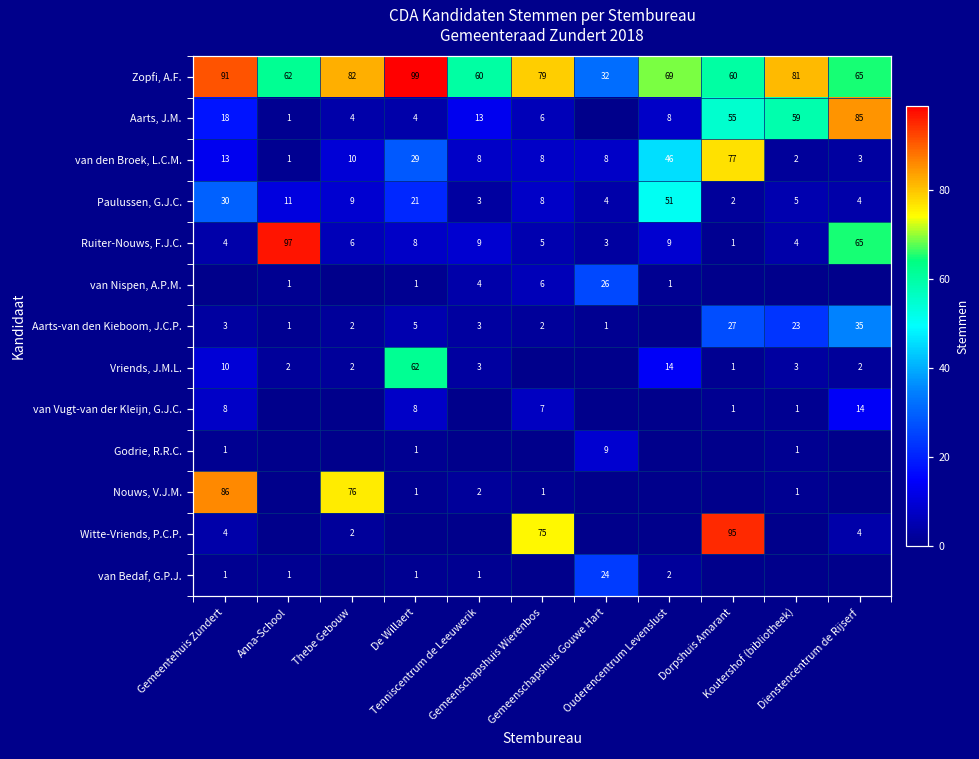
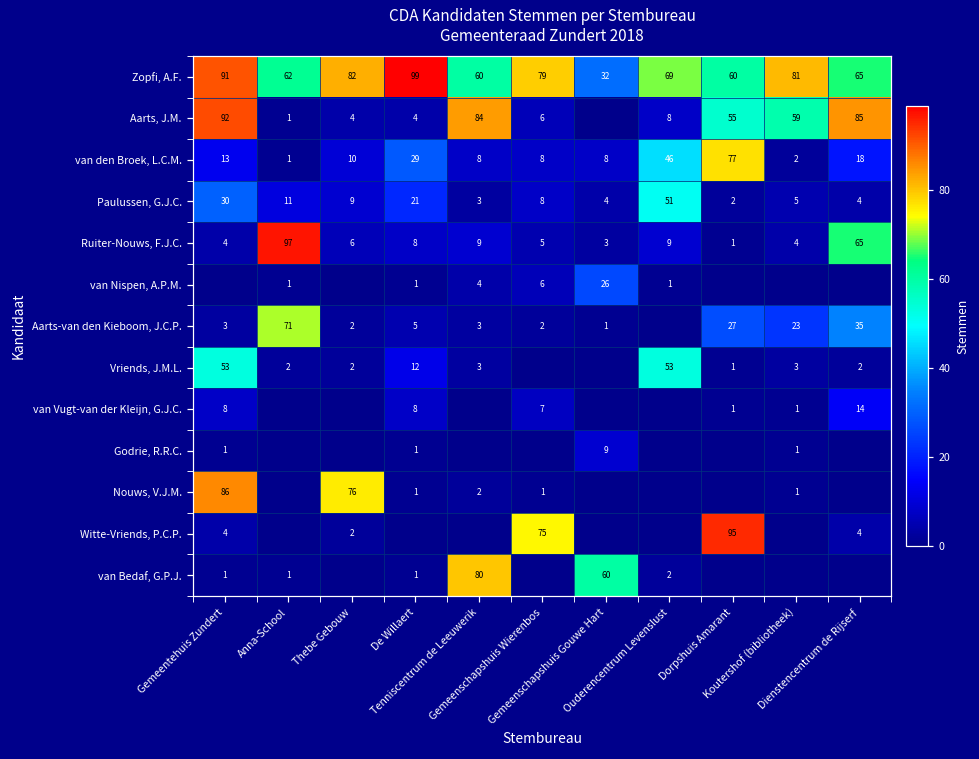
Aarts, J.M., Gemeentehuis Zundert: 18 -> 92
Aarts, J.M., Tenniscentrum de Leeuwerik: 13 -> 84
van den Broek, L.C.M., Dienstencentrum de Rijserf: 3 -> 18
Aarts-van den Kieboom, J.C.P., Anna-School: 1 -> 71
Vriends, J.M.L., Gemeentehuis Zundert: 10 -> 53
Vriends, J.M.L., De Willaert: 62 -> 12
Vriends, J.M.L., Ouderencentrum Levenslust: 14 -> 53
van Bedaf, G.P.J., Tenniscentrum de Leeuwerik: 1 -> 80
van Bedaf, G.P.J., Gemeenschapshuis Gouwe Hart: 24 -> 60
